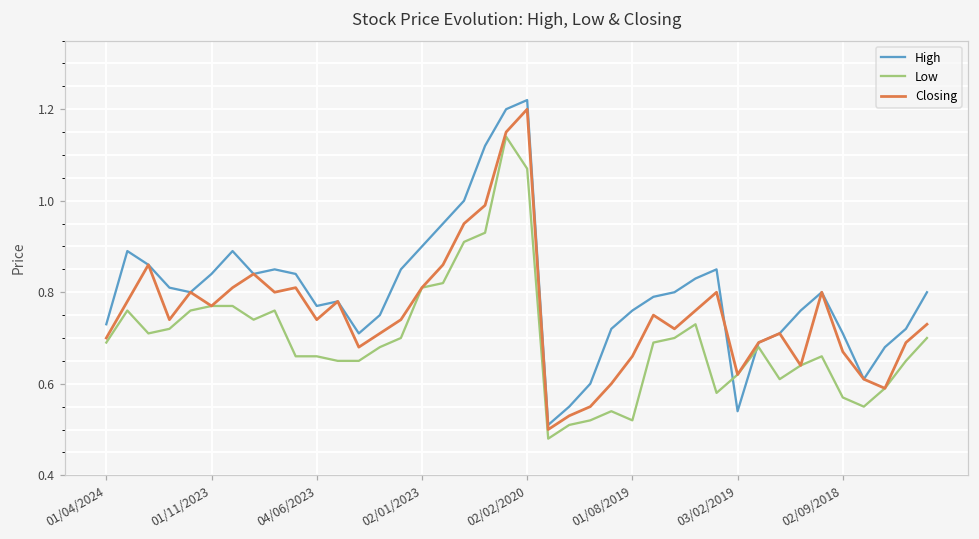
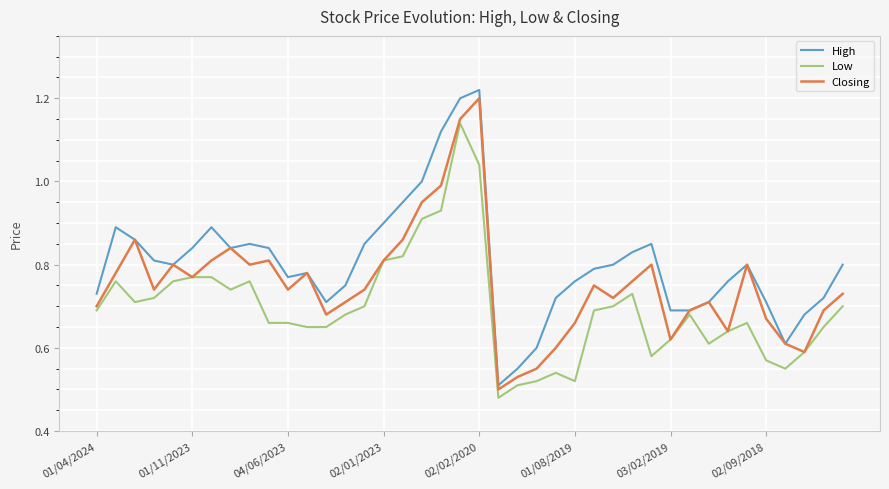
Low, 02/02/2020: 1.07 -> 1.04
High, 03/02/2019: 0.54 -> 0.69
